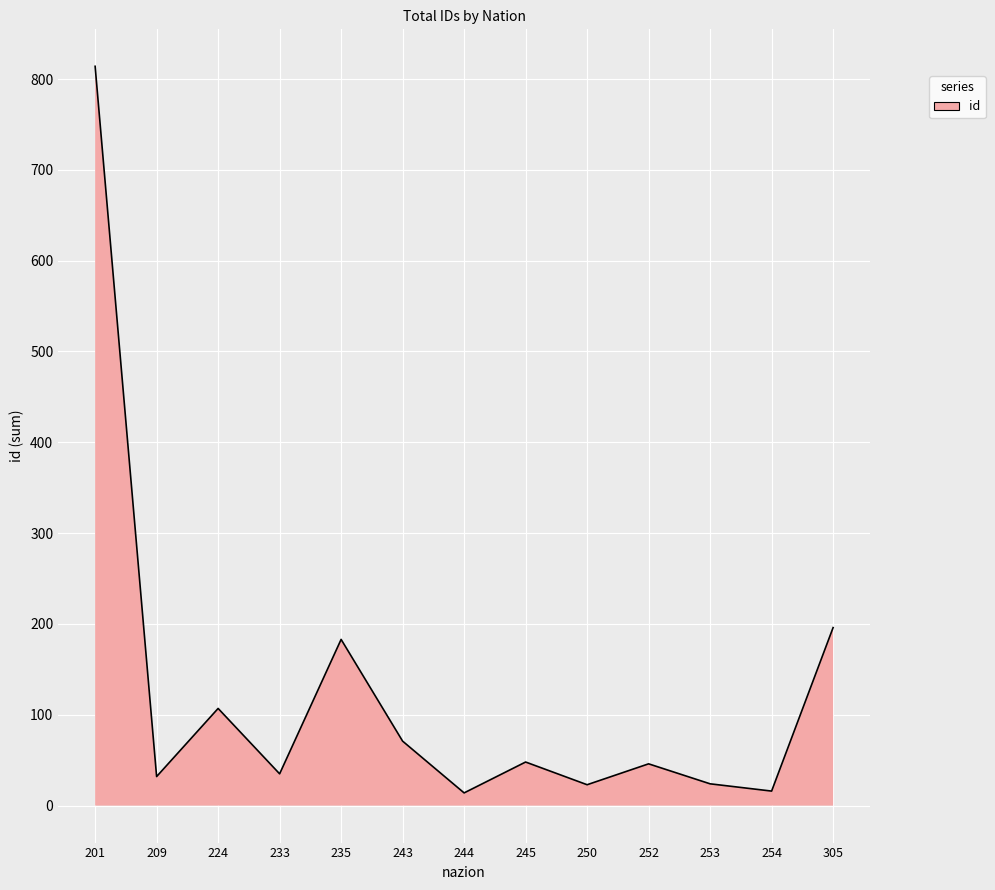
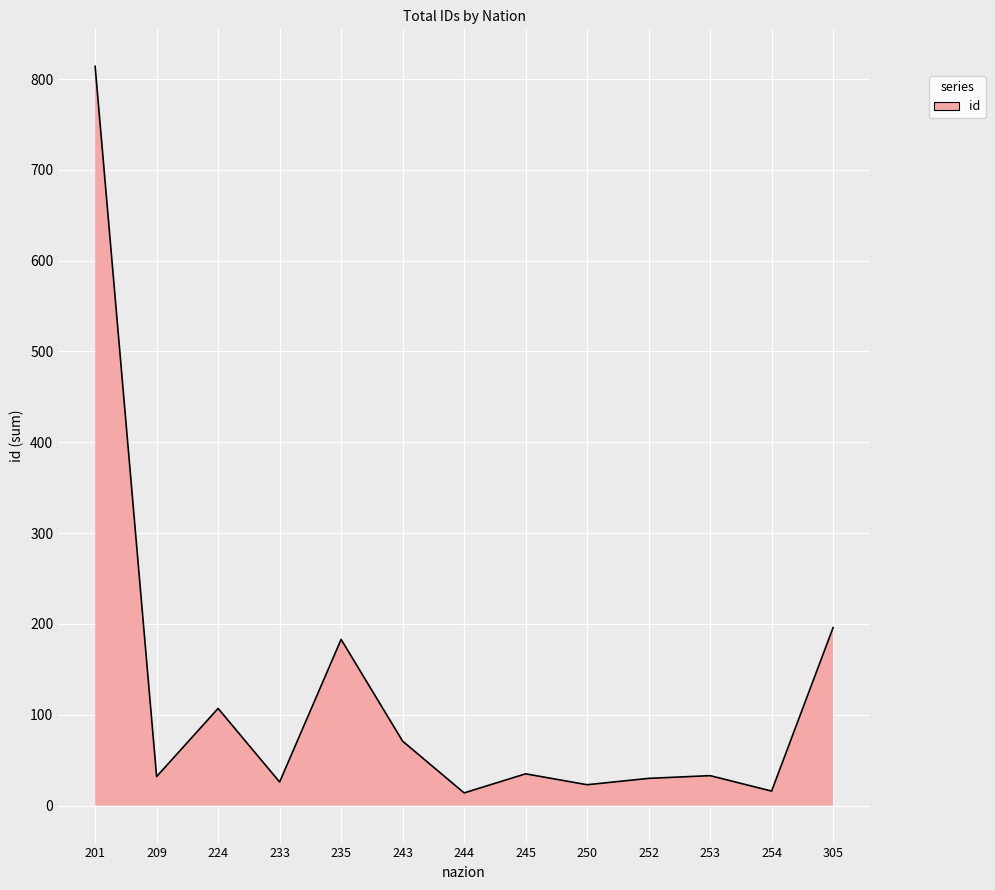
233: 40 -> 30
245: 50 -> 40
252: 50 -> 30
253: 20 -> 30
